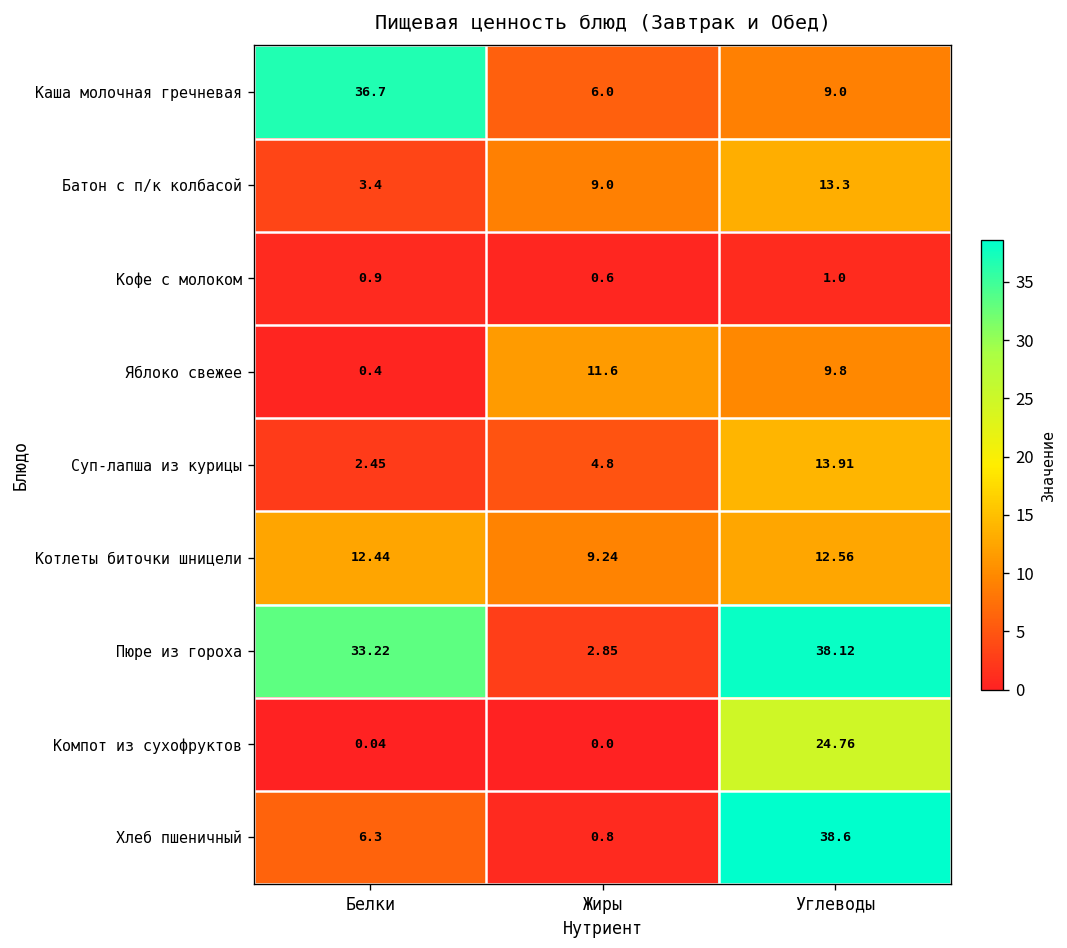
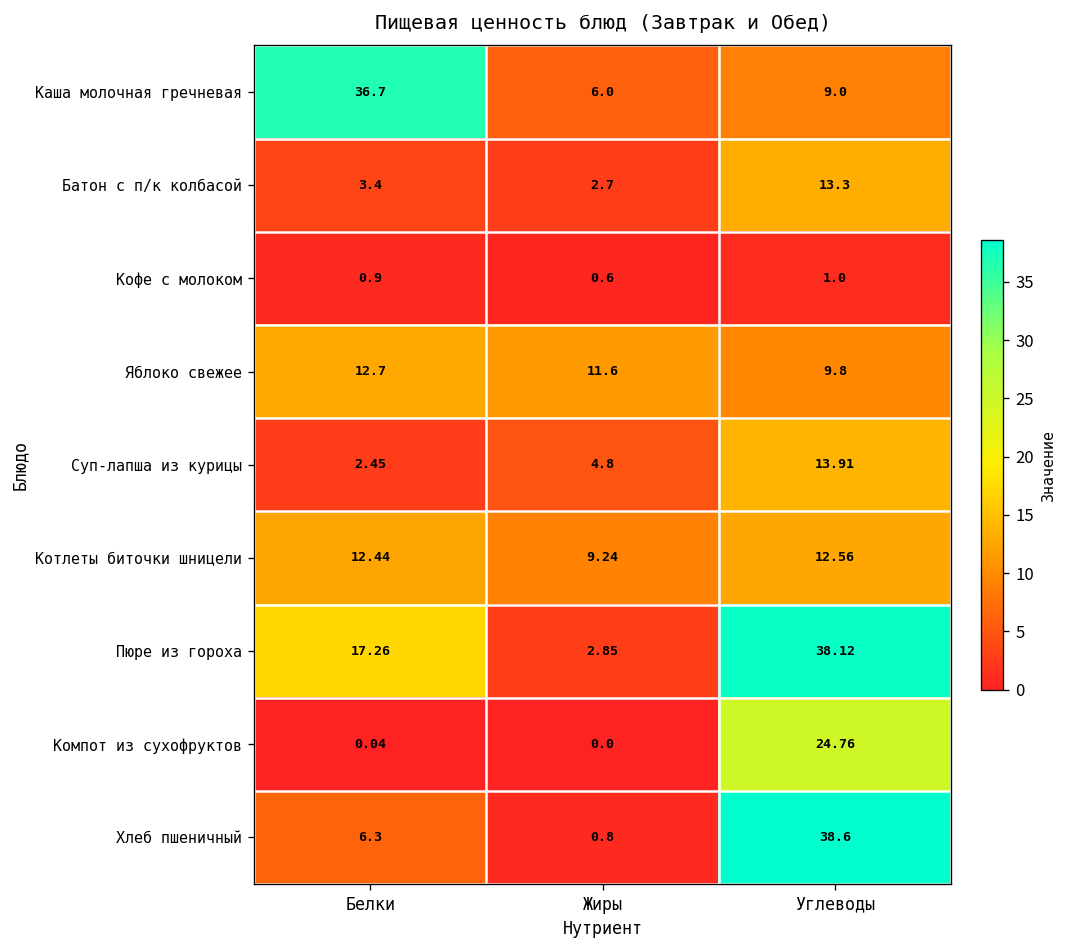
Батон с п/к колбасой, Жиры: 9.0 -> 2.7
Яблоко свежее, Белки: 0.4 -> 12.7
Пюре из гороха, Белки: 33.22 -> 17.26
